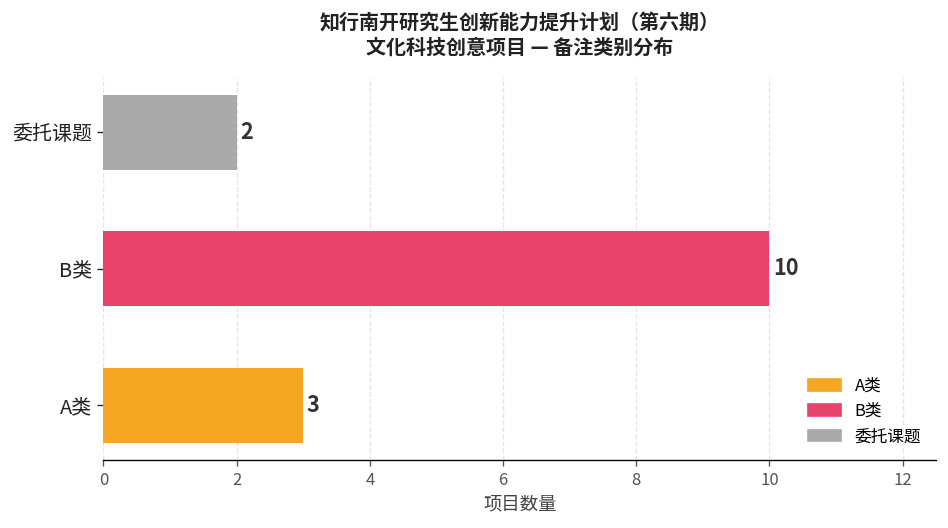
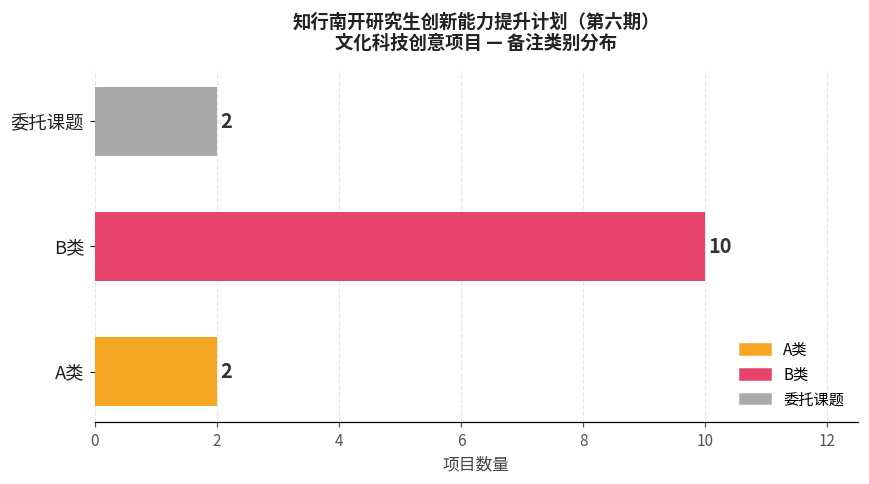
A类: 3 -> 2
